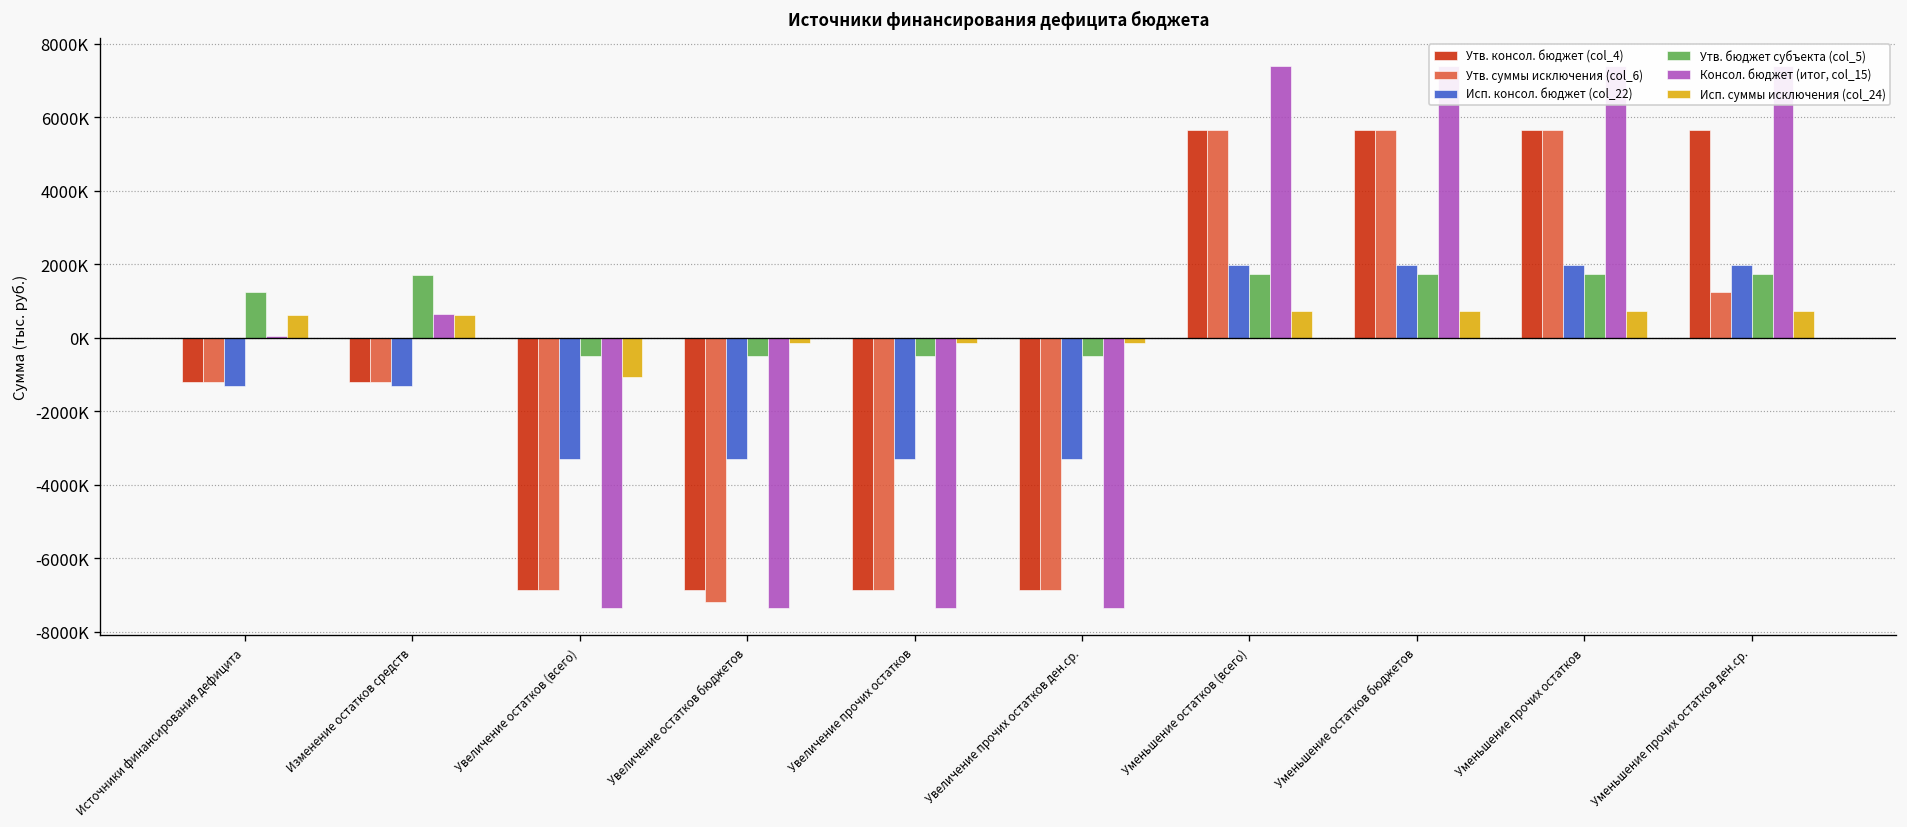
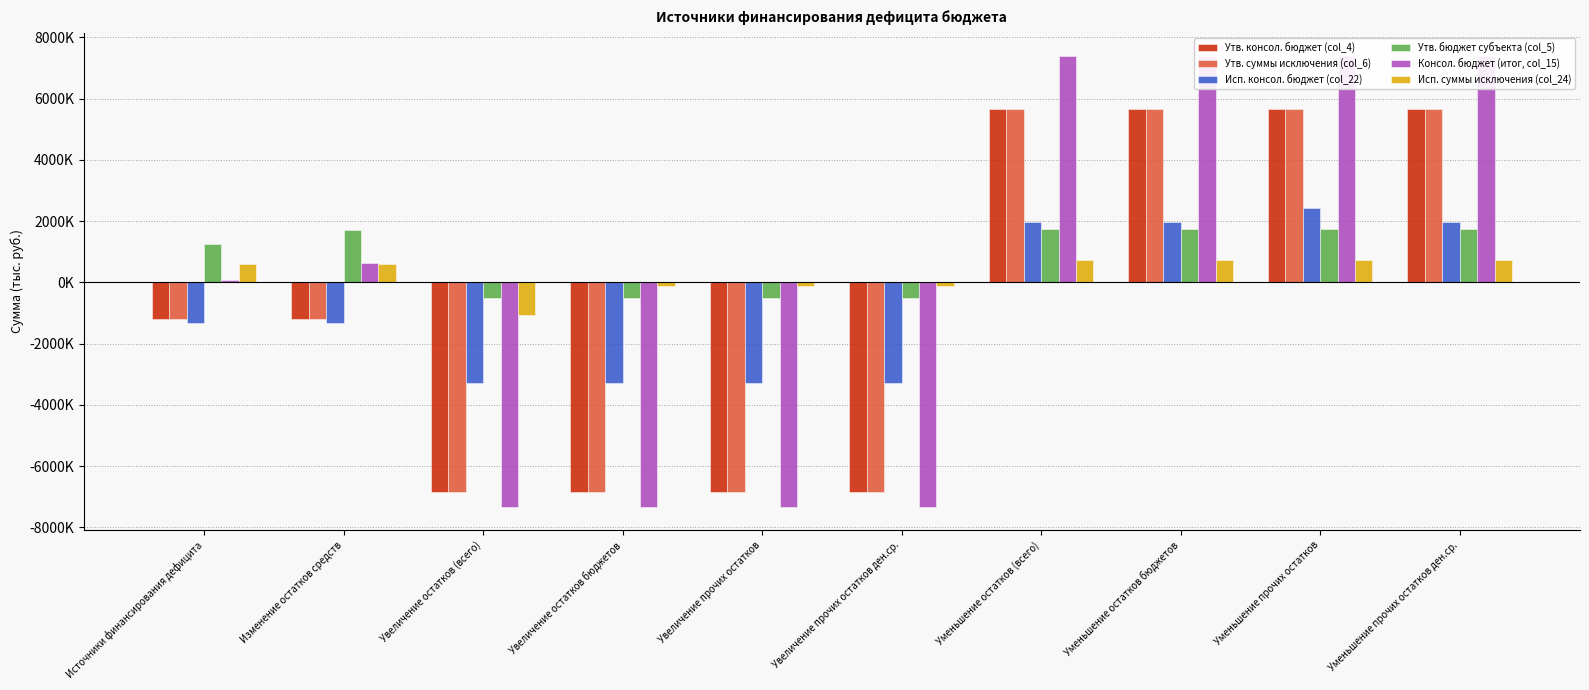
Утв. суммы исключения (col_6), Увеличение остатков бюджетов: -7200000 -> -6900000
Исп. консол. бюджет (col_22), Уменьшение прочих остатков: 2000000 -> 2400000
Утв. суммы исключения (col_6), Уменьшение прочих остатков ден.ср.: 1300000 -> 5700000
